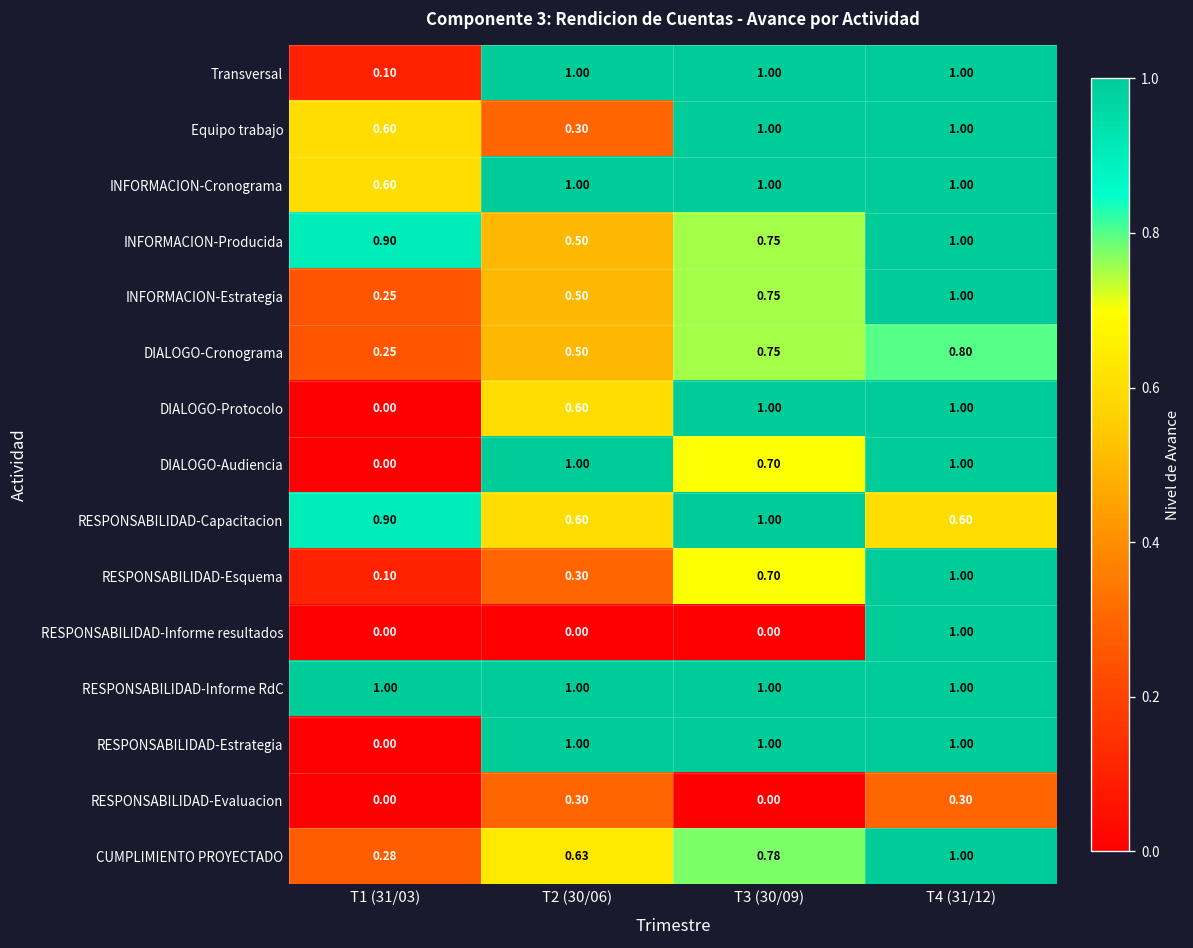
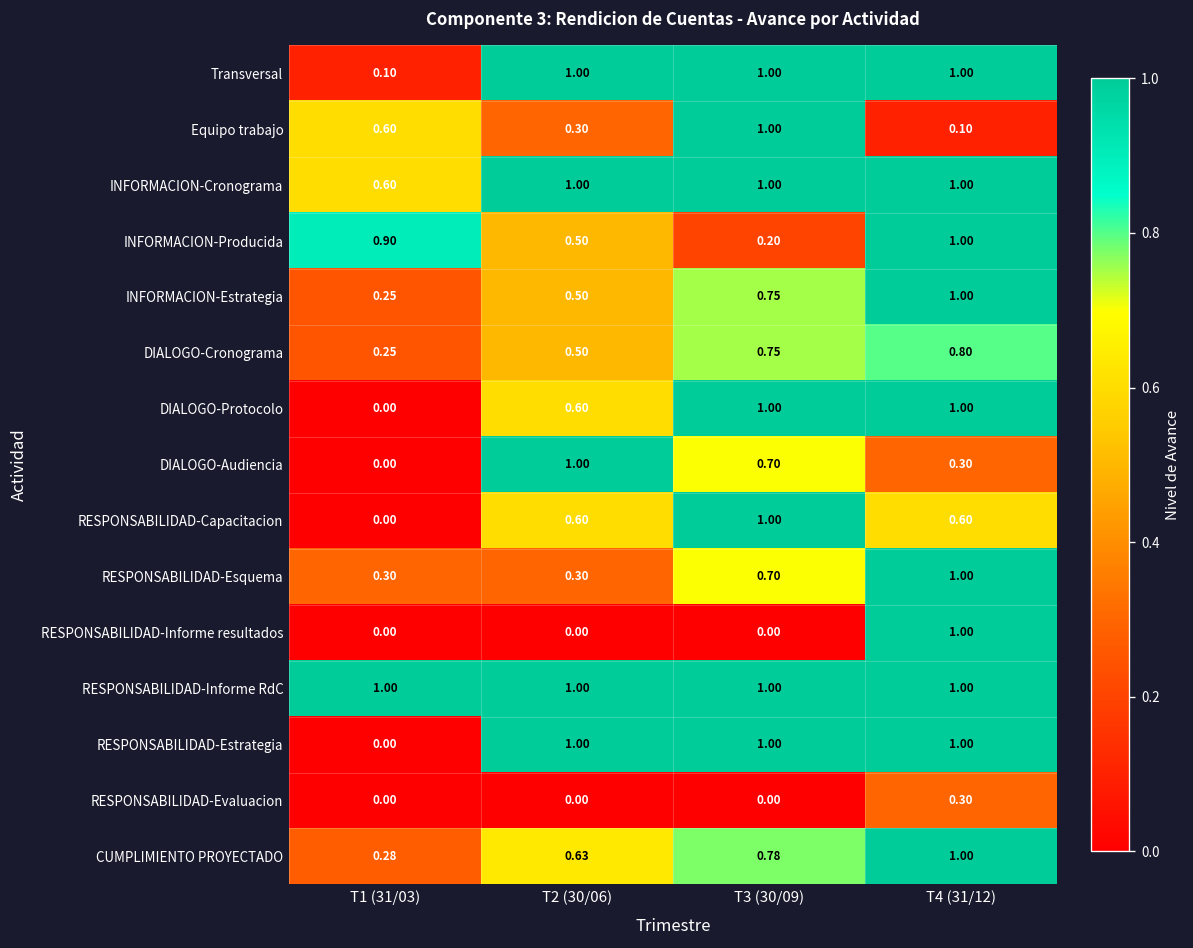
Equipo trabajo, T4 (31/12): 1.00 -> 0.10
INFORMACION-Producida, T3 (30/09): 0.75 -> 0.20
DIALOGO-Audiencia, T4 (31/12): 1.00 -> 0.30
RESPONSABILIDAD-Capacitacion, T1 (31/03): 0.90 -> 0.00
RESPONSABILIDAD-Esquema, T1 (31/03): 0.10 -> 0.30
RESPONSABILIDAD-Evaluacion, T2 (30/06): 0.30 -> 0.00
